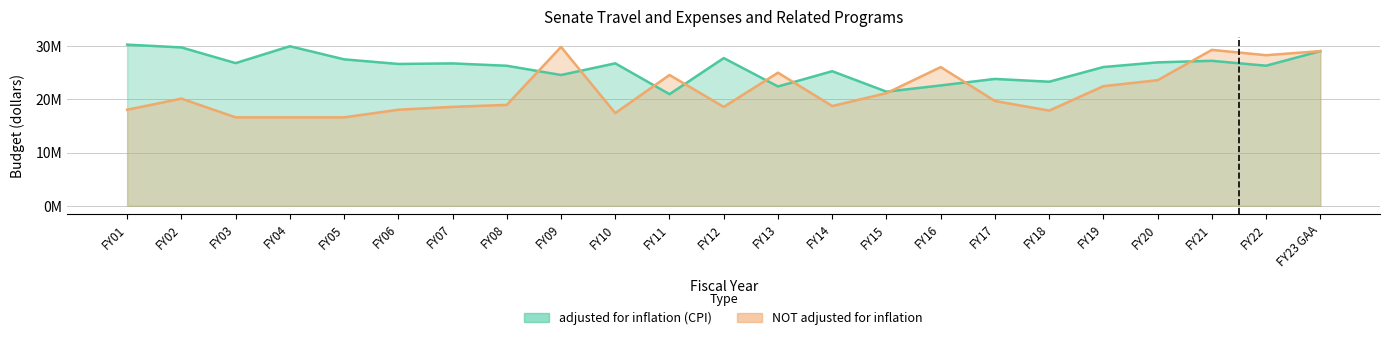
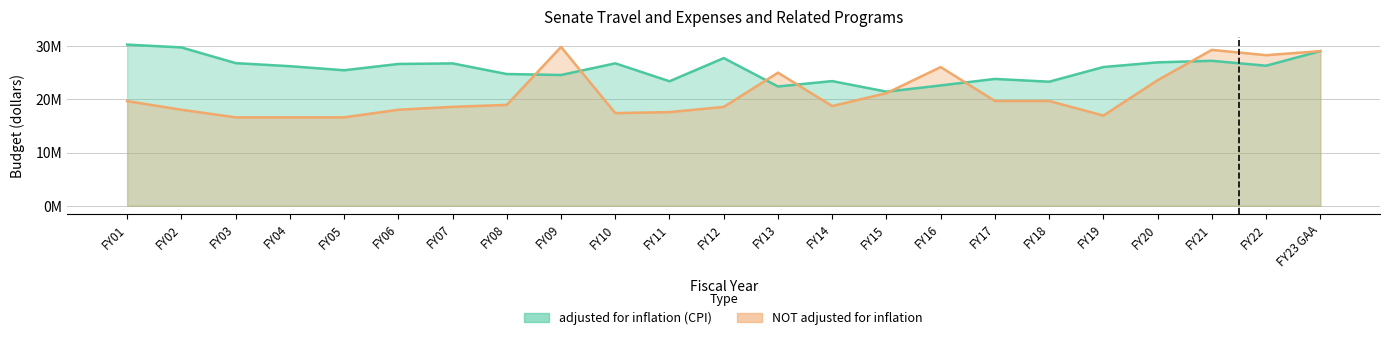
NOT adjusted for inflation, FY01: 18000000 -> 20000000
NOT adjusted for inflation, FY02: 20000000 -> 18000000
adjusted for inflation (CPI), FY04: 30000000 -> 26000000
adjusted for inflation (CPI), FY05: 28000000 -> 25000000
adjusted for inflation (CPI), FY08: 26000000 -> 25000000
adjusted for inflation (CPI), FY11: 21000000 -> 23000000
NOT adjusted for inflation, FY11: 25000000 -> 18000000
adjusted for inflation (CPI), FY14: 25000000 -> 23000000
NOT adjusted for inflation, FY18: 18000000 -> 20000000
NOT adjusted for inflation, FY19: 22000000 -> 17000000
